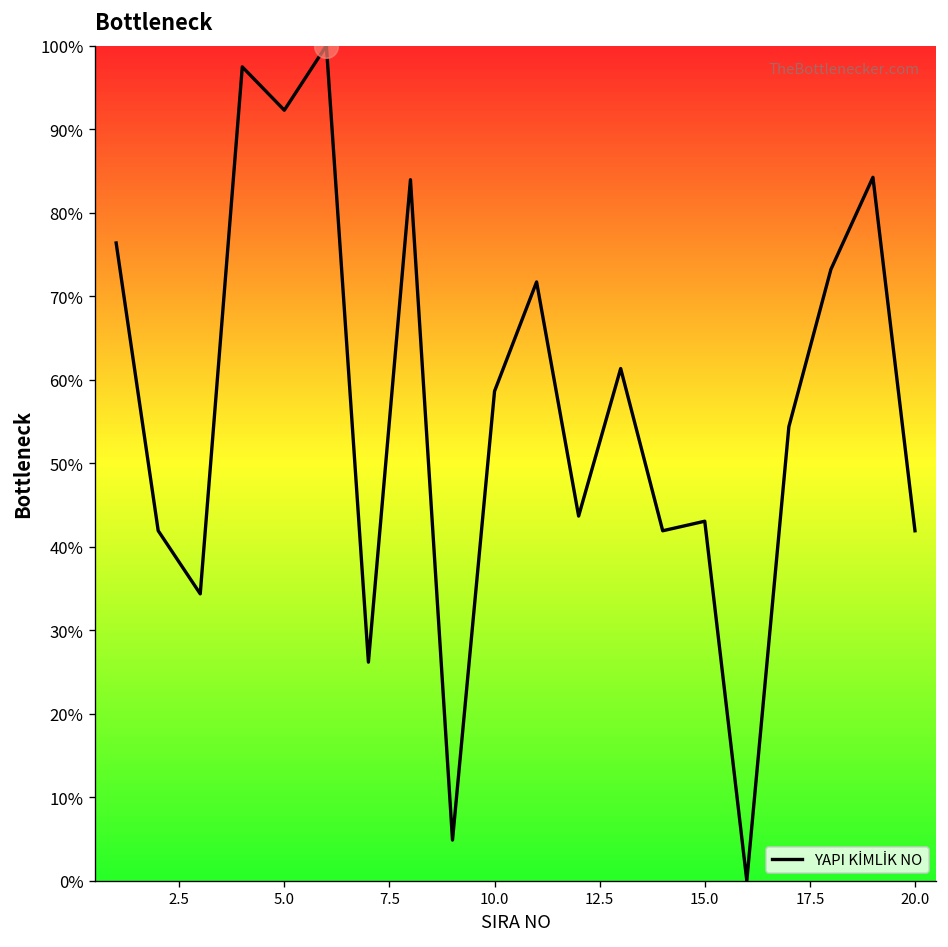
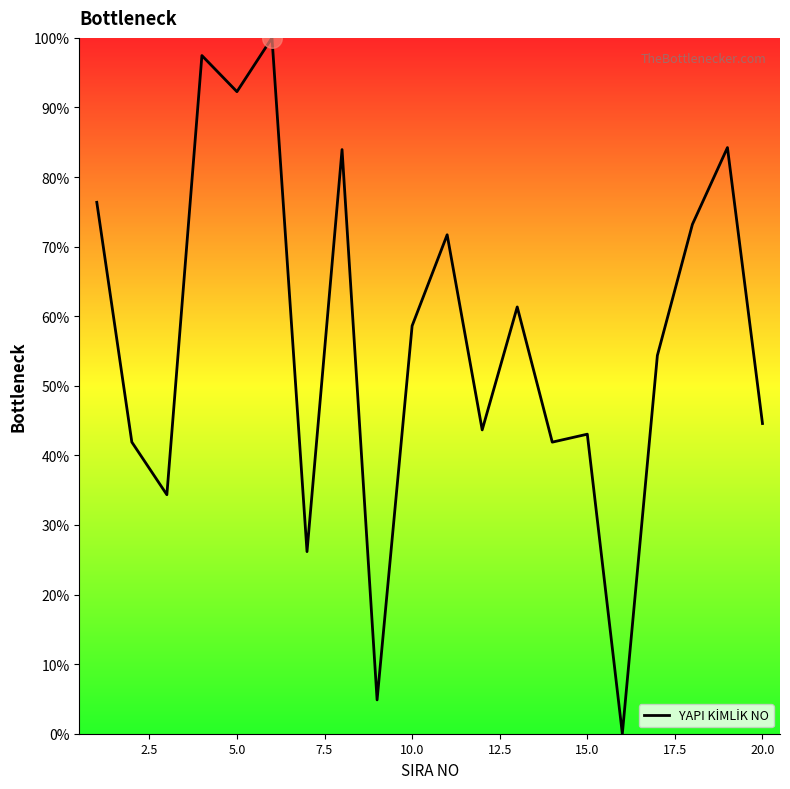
YAPI KİMLİK NO, 20.0: 42% -> 45%
